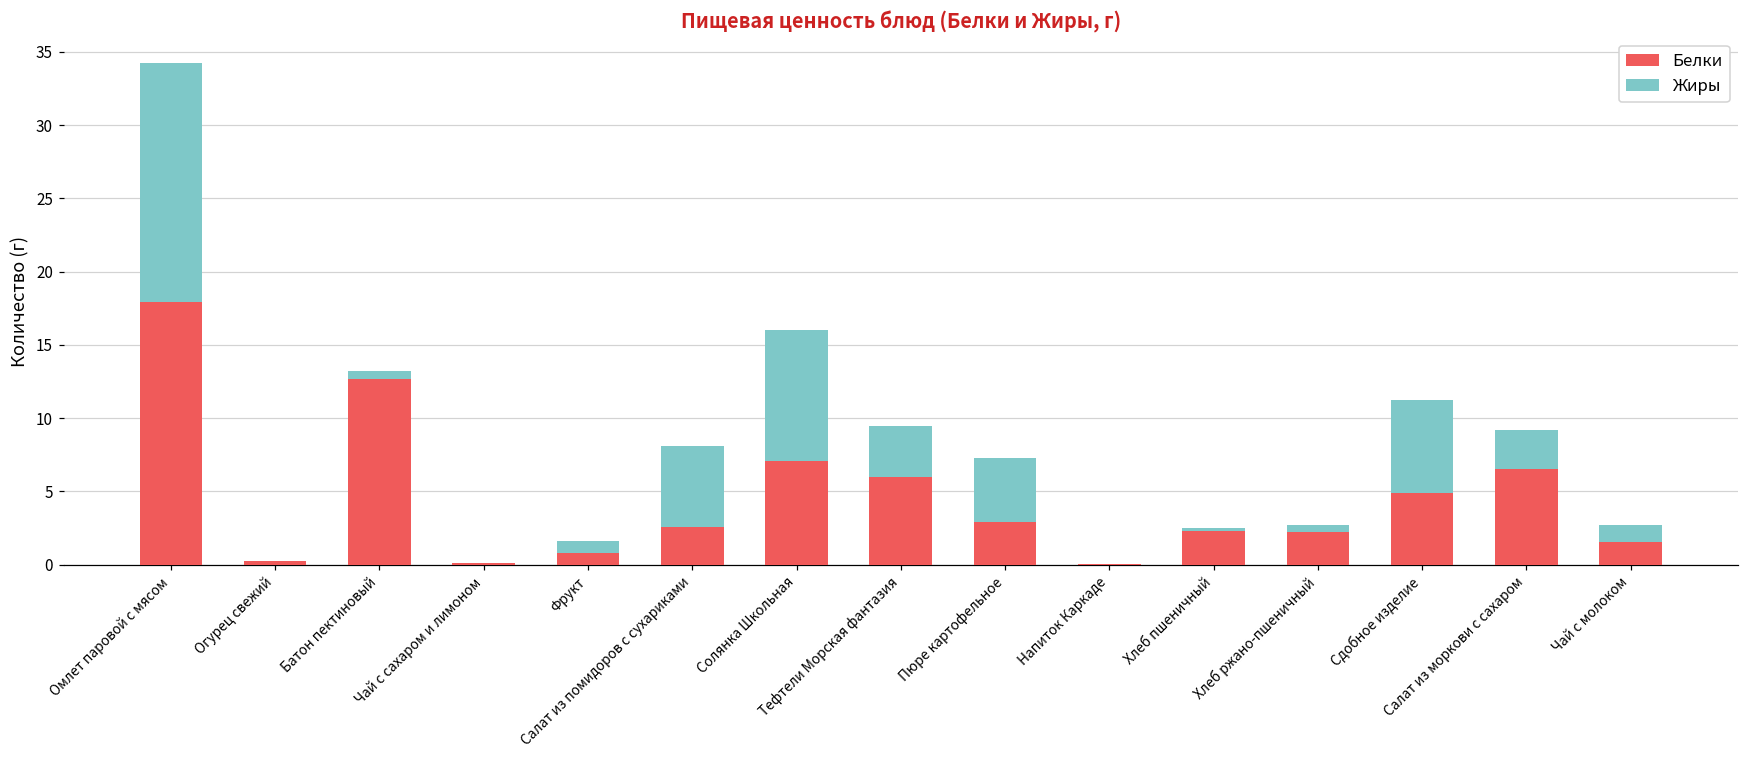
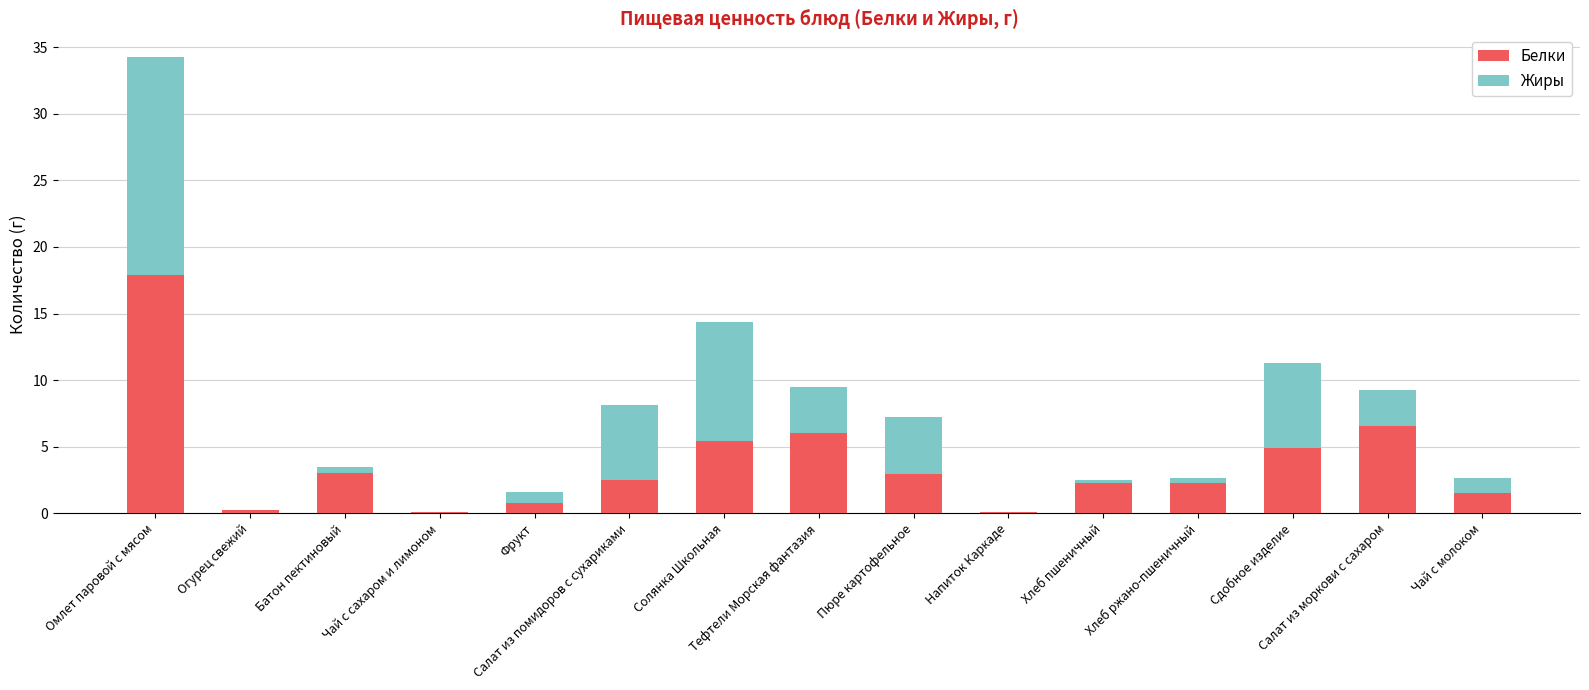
Белки, Батон пектиновый: 12.7 -> 3.0
Белки, Солянка Школьная: 7.0 -> 5.4
